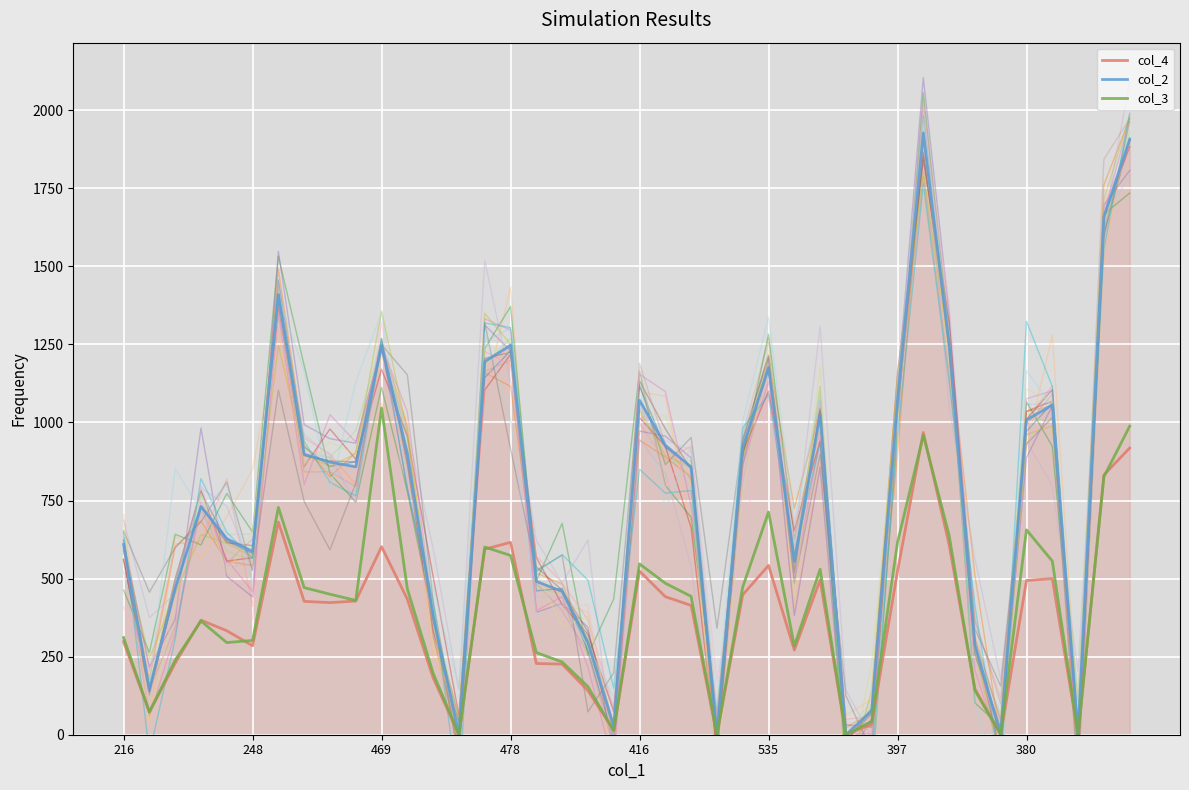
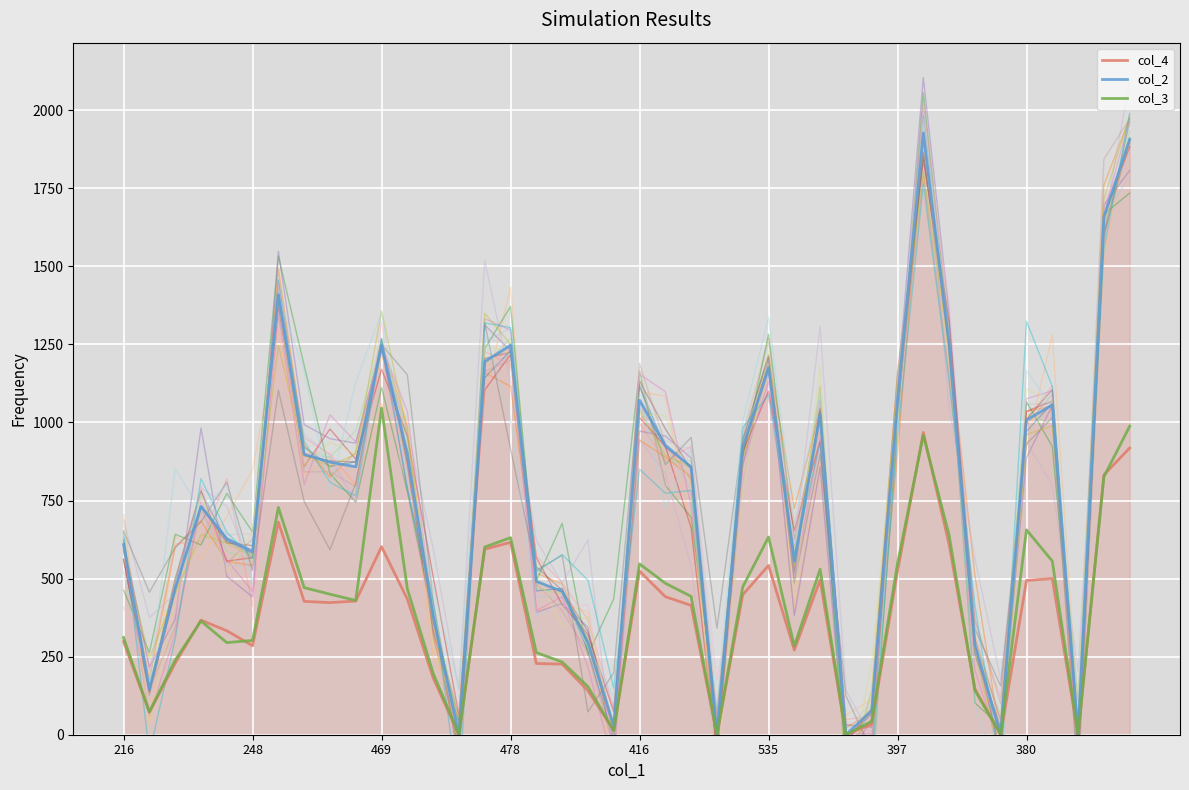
col_3, 478: 570 -> 630
col_3, 535: 710 -> 630
col_3, 397: 620 -> 550
